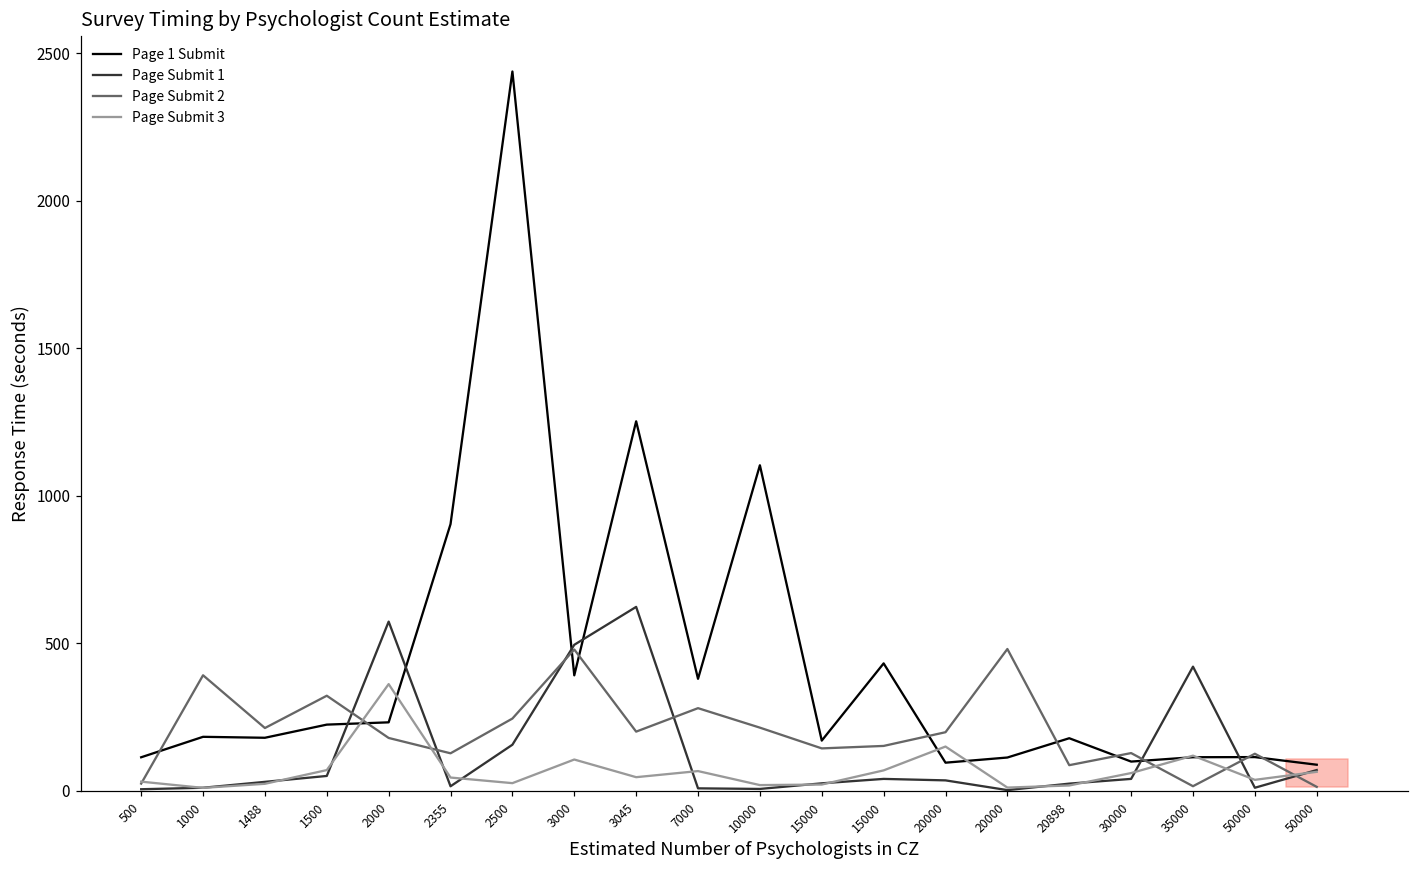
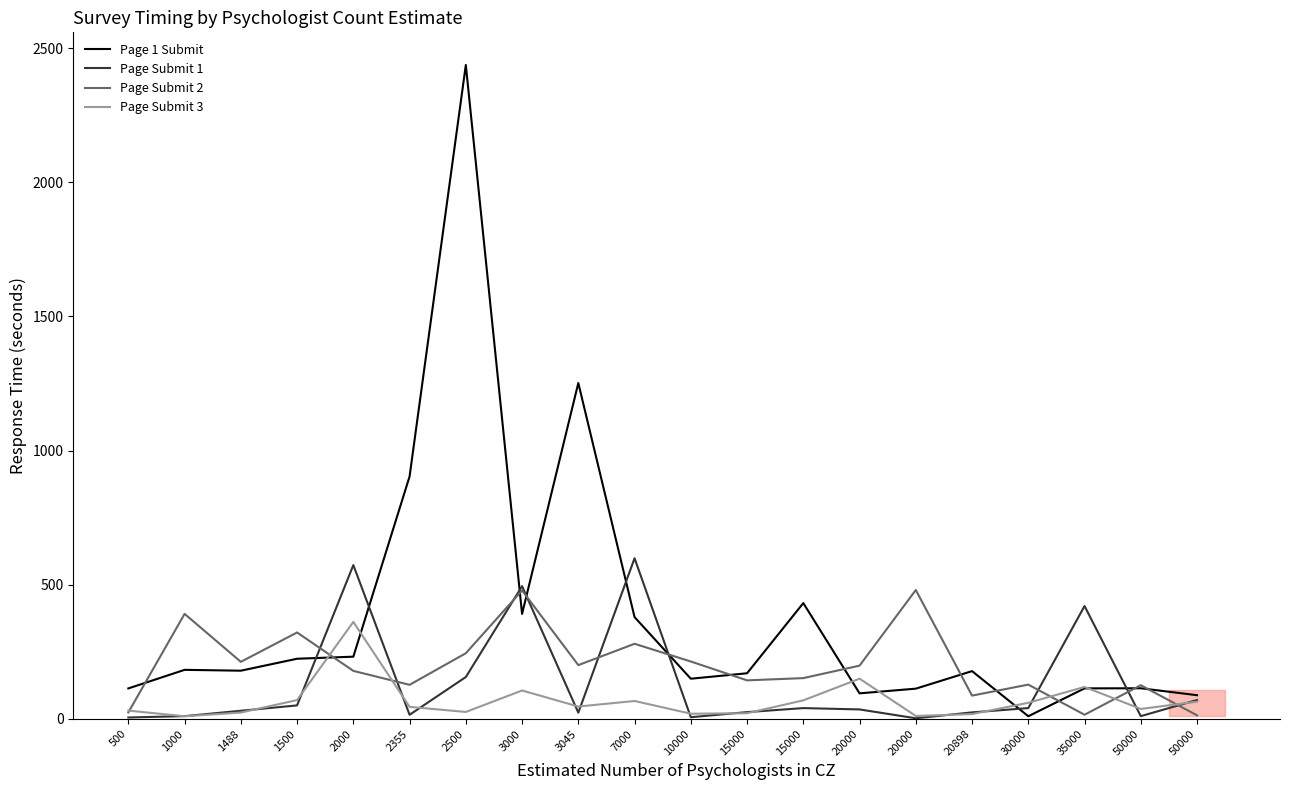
Page Submit 1, 3045: 620 -> 20
Page Submit 1, 7000: 10 -> 600
Page 1 Submit, 10000: 1100 -> 150
Page 1 Submit, 30000: 100 -> 10
